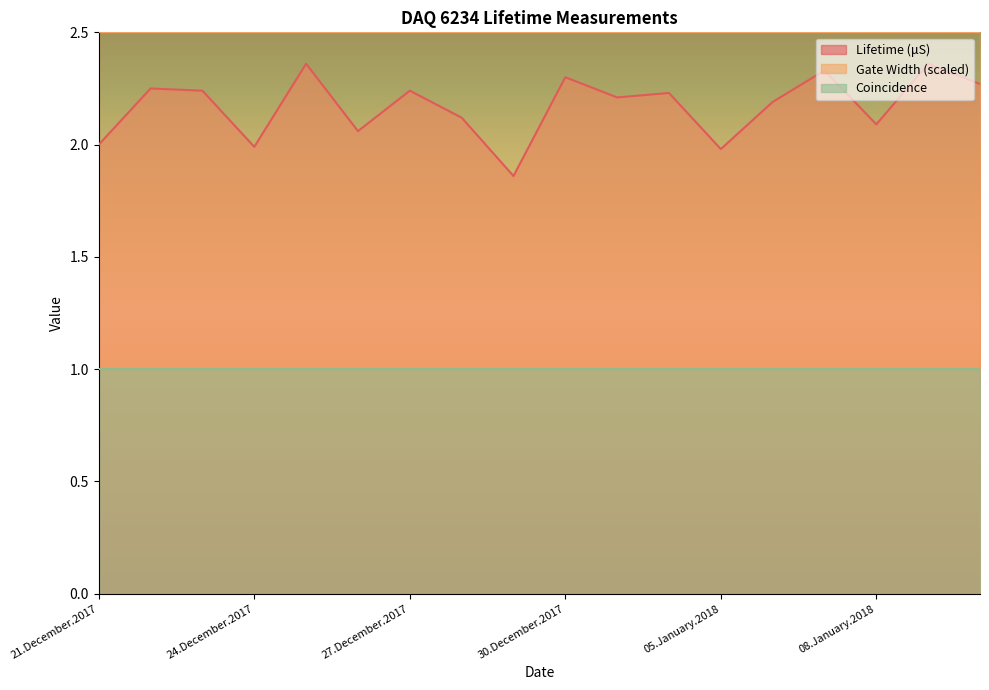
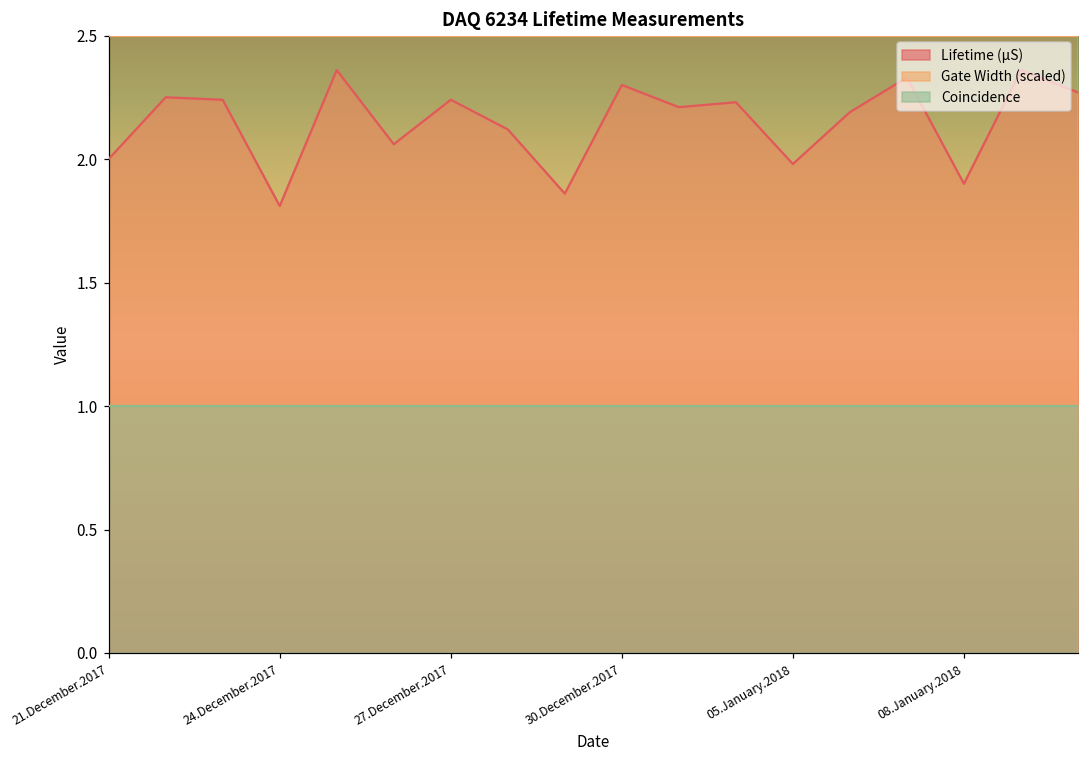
Lifetime (μS), 24.December.2017: 1.99 -> 1.81
Lifetime (μS), 08.January.2018: 2.09 -> 1.90
